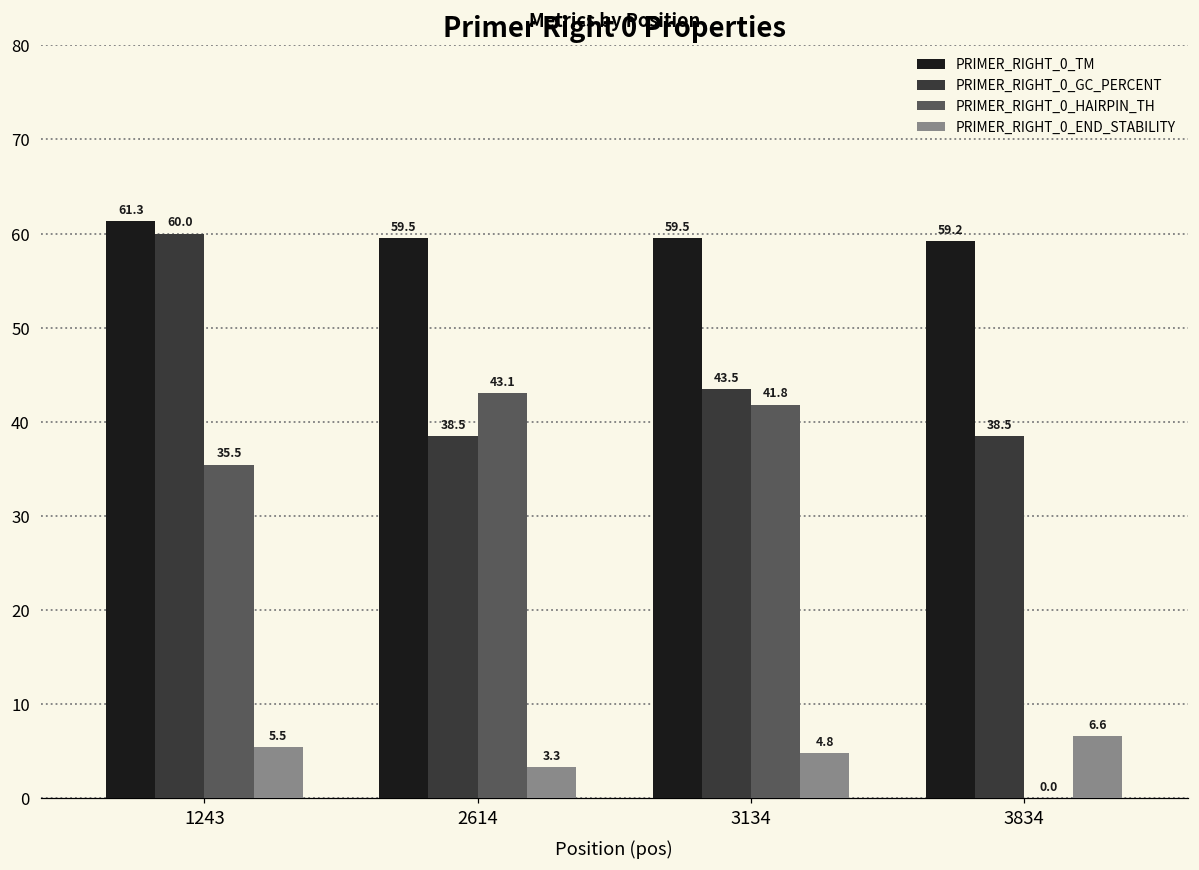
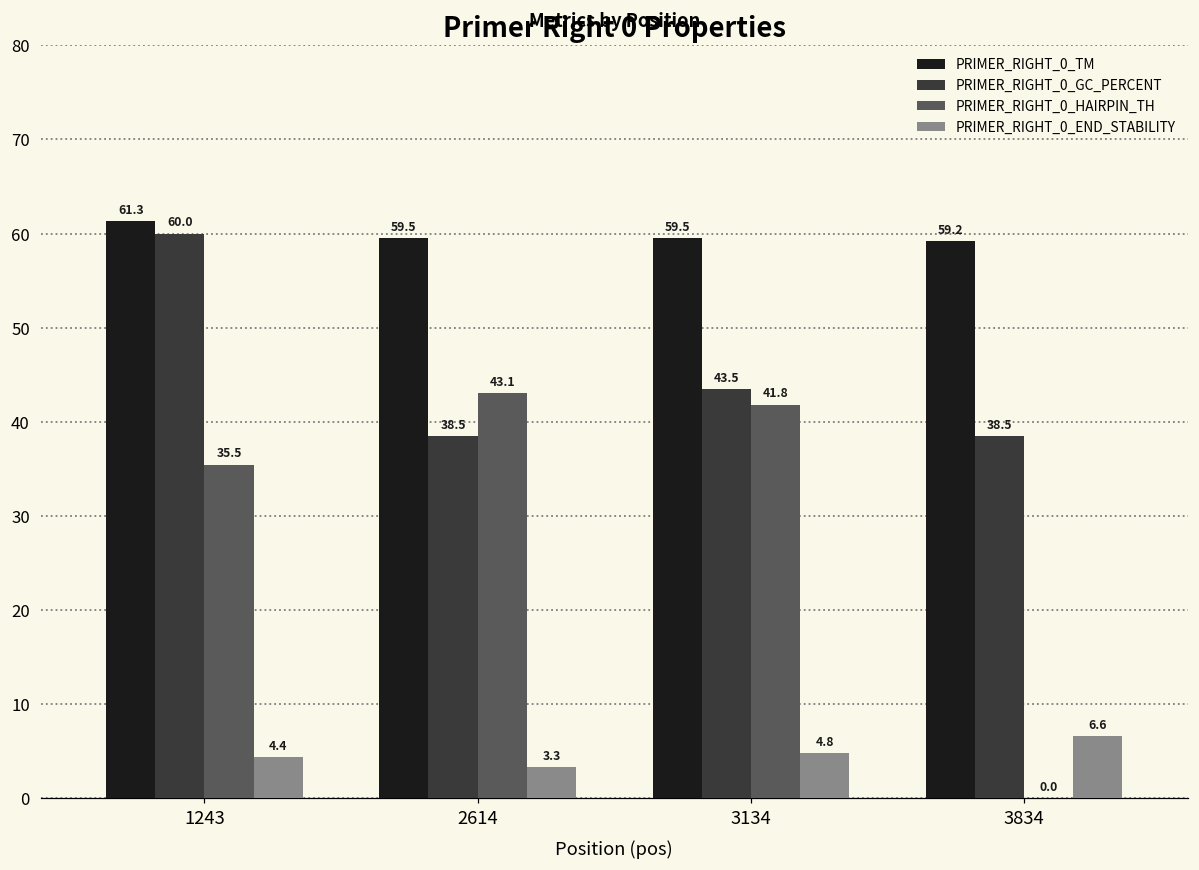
PRIMER_RIGHT_0_END_STABILITY, 1243: 5.5 -> 4.4
